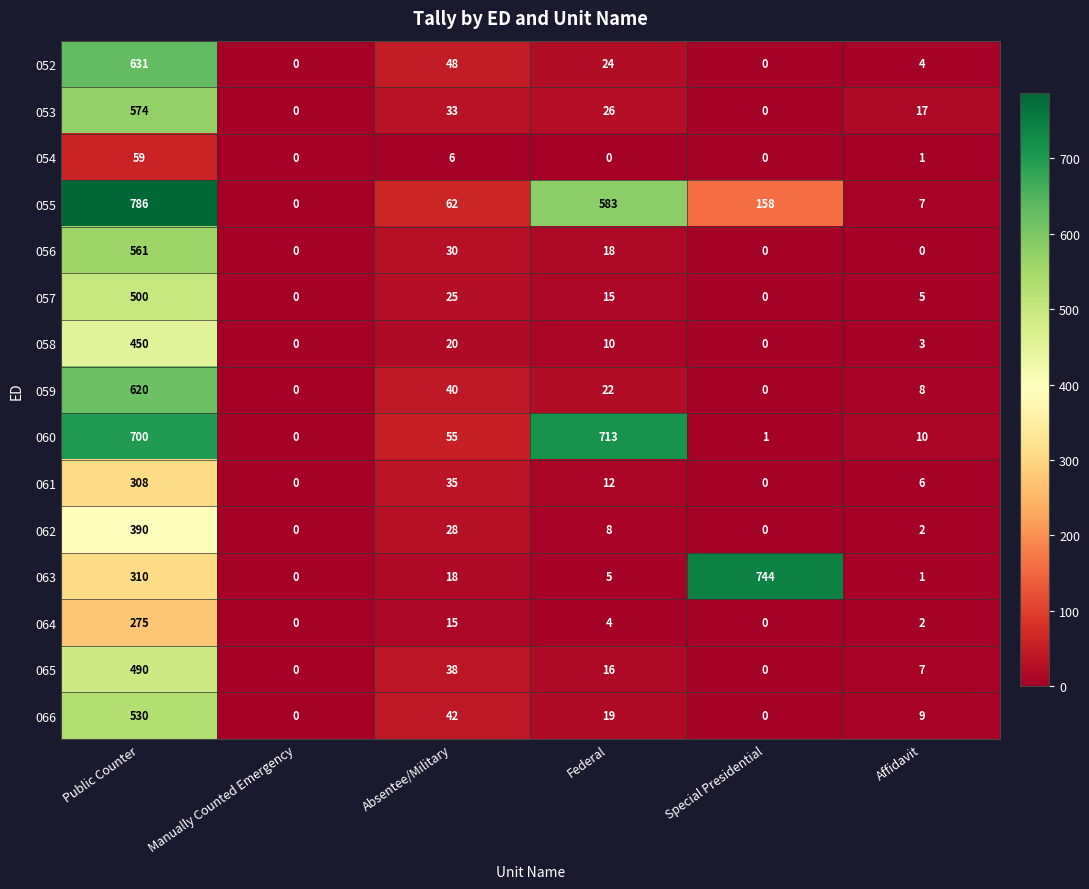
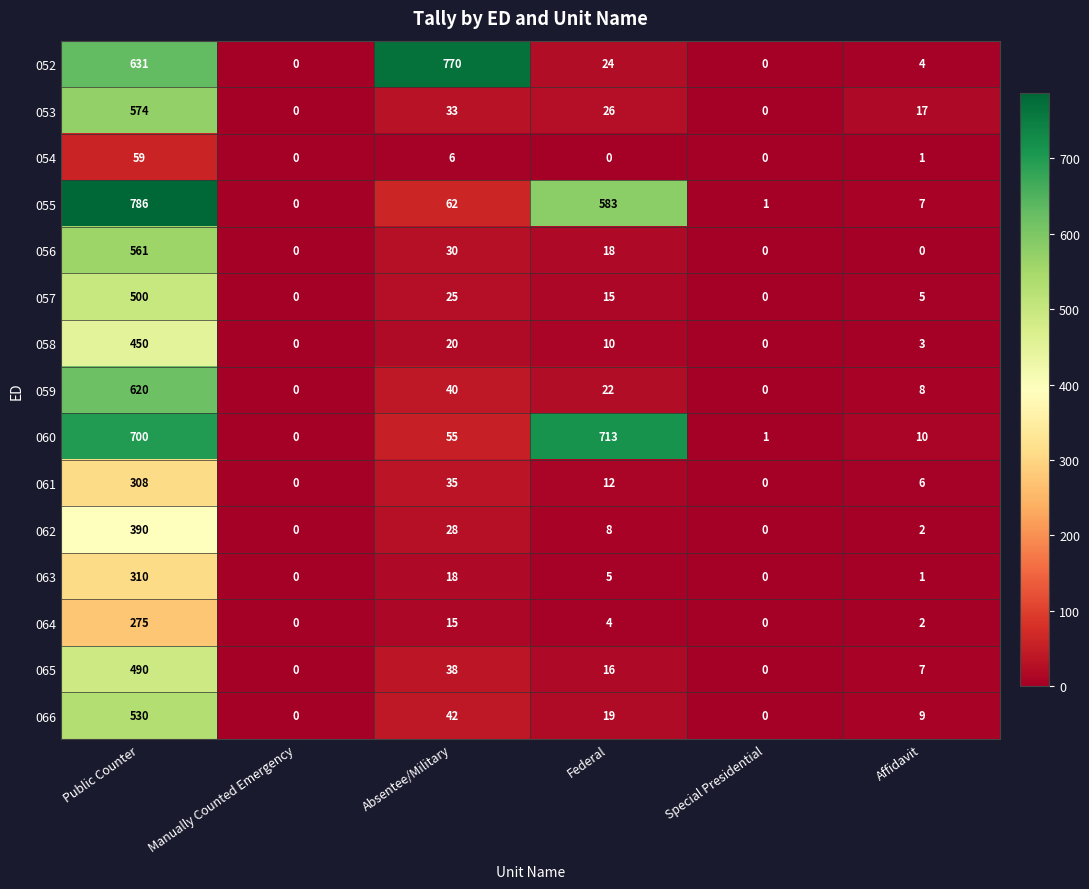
052, Absentee/Military: 48 -> 770
055, Special Presidential: 158 -> 1
063, Special Presidential: 744 -> 0
